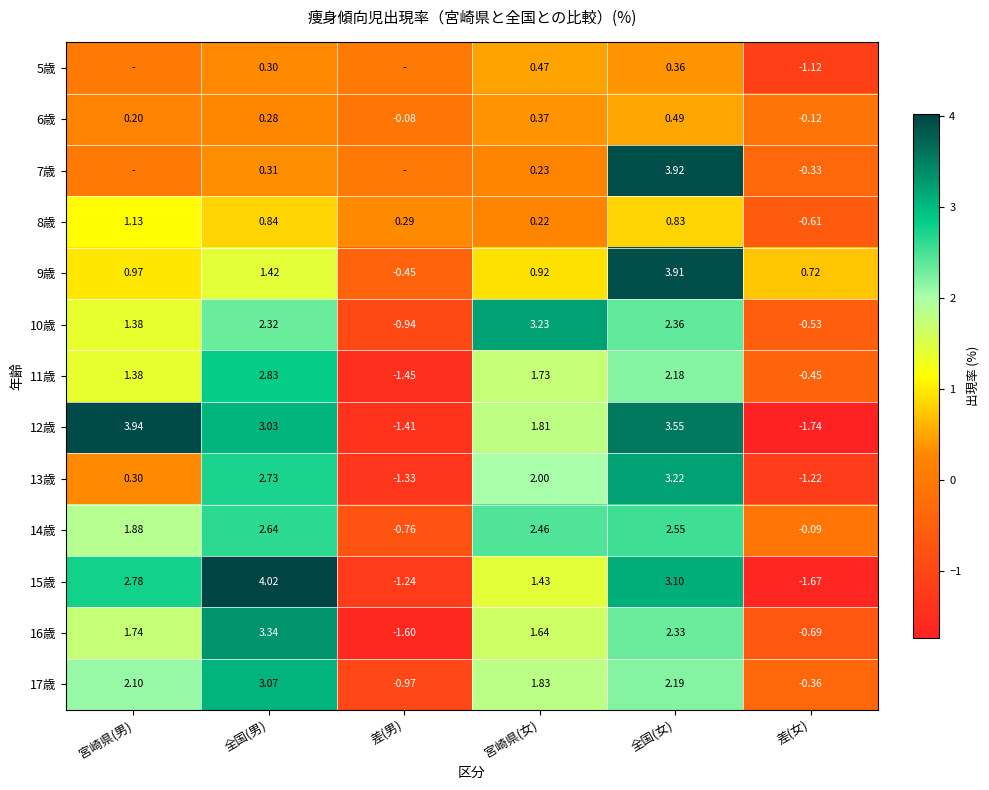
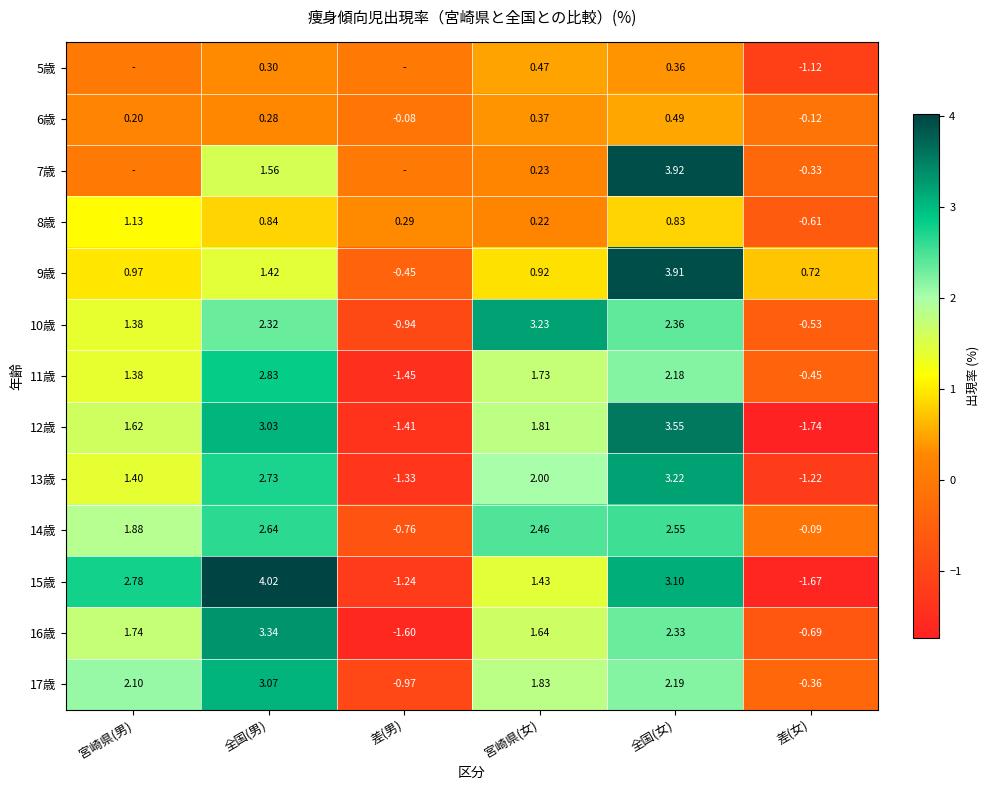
7歳, 全国(男): 0.31 -> 1.56
12歳, 宮崎県(男): 3.94 -> 1.62
13歳, 宮崎県(男): 0.30 -> 1.40
